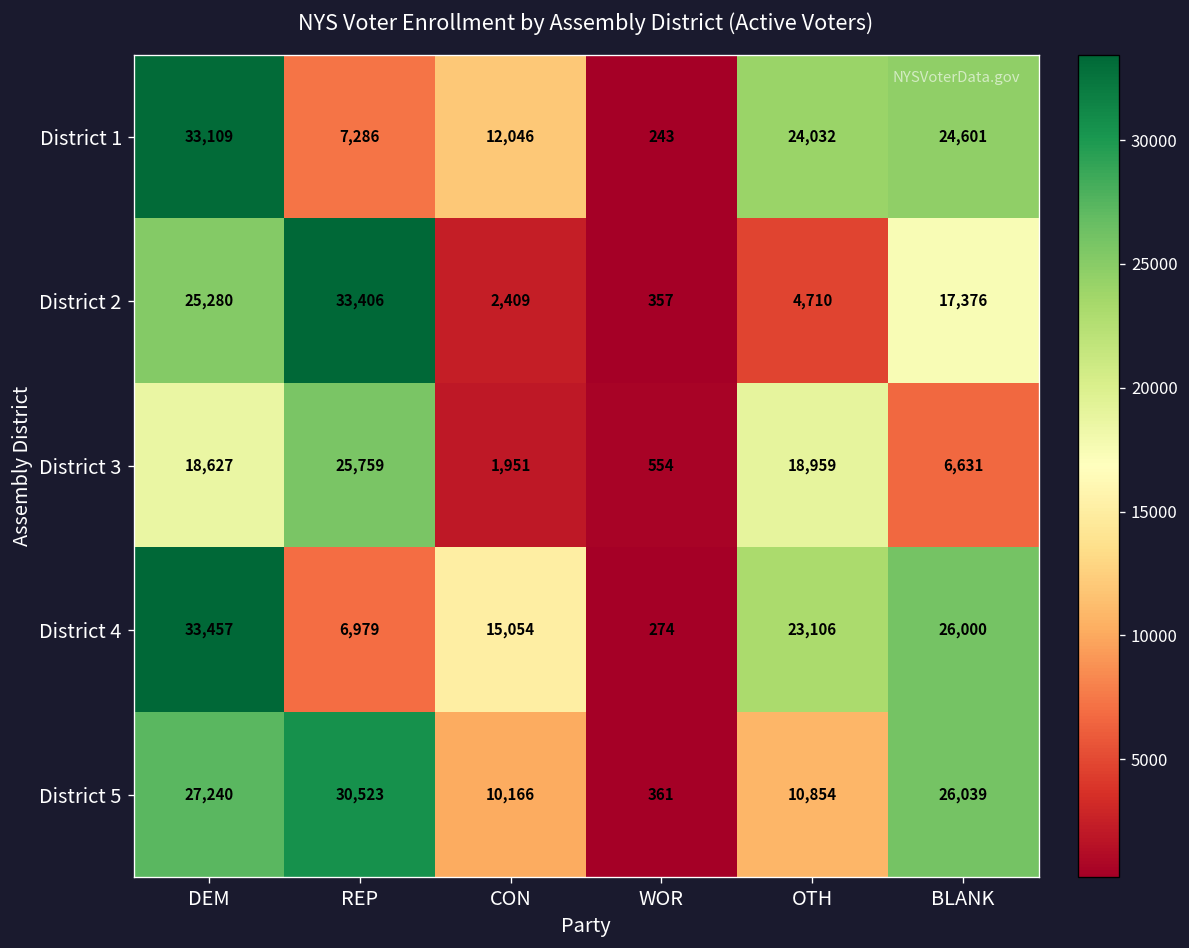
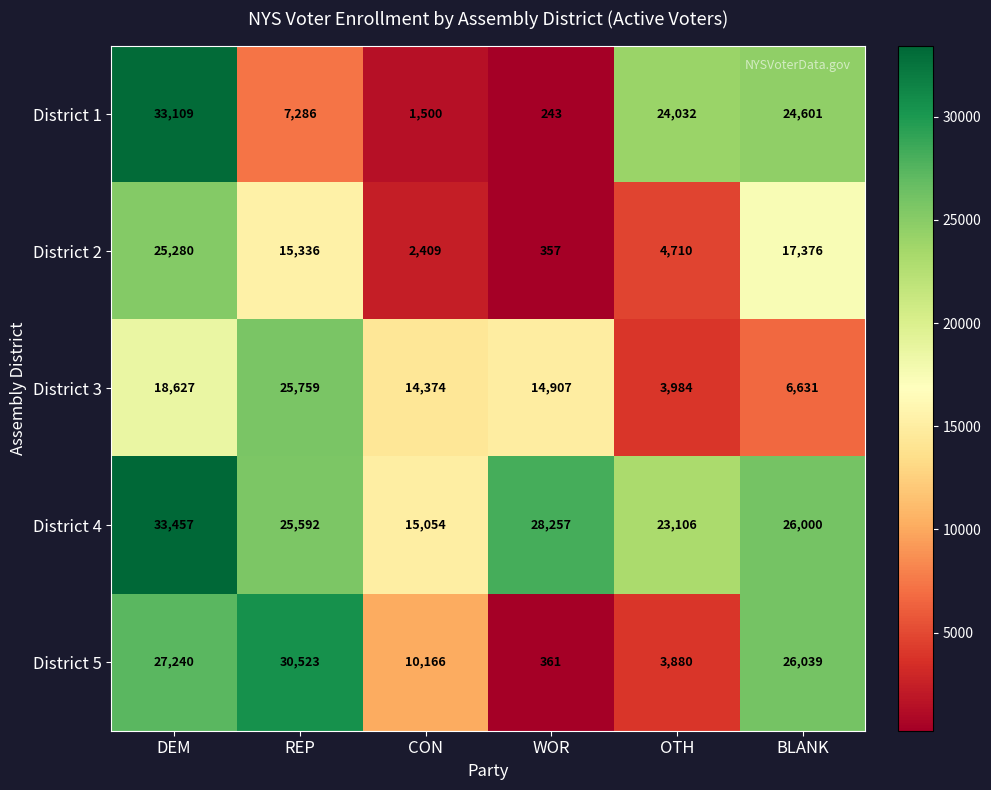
District 1, CON: 12,046 -> 1,500
District 2, REP: 33,406 -> 15,336
District 3, CON: 1,951 -> 14,374
District 3, WOR: 554 -> 14,907
District 3, OTH: 18,959 -> 3,984
District 4, REP: 6,979 -> 25,592
District 4, WOR: 274 -> 28,257
District 5, OTH: 10,854 -> 3,880
